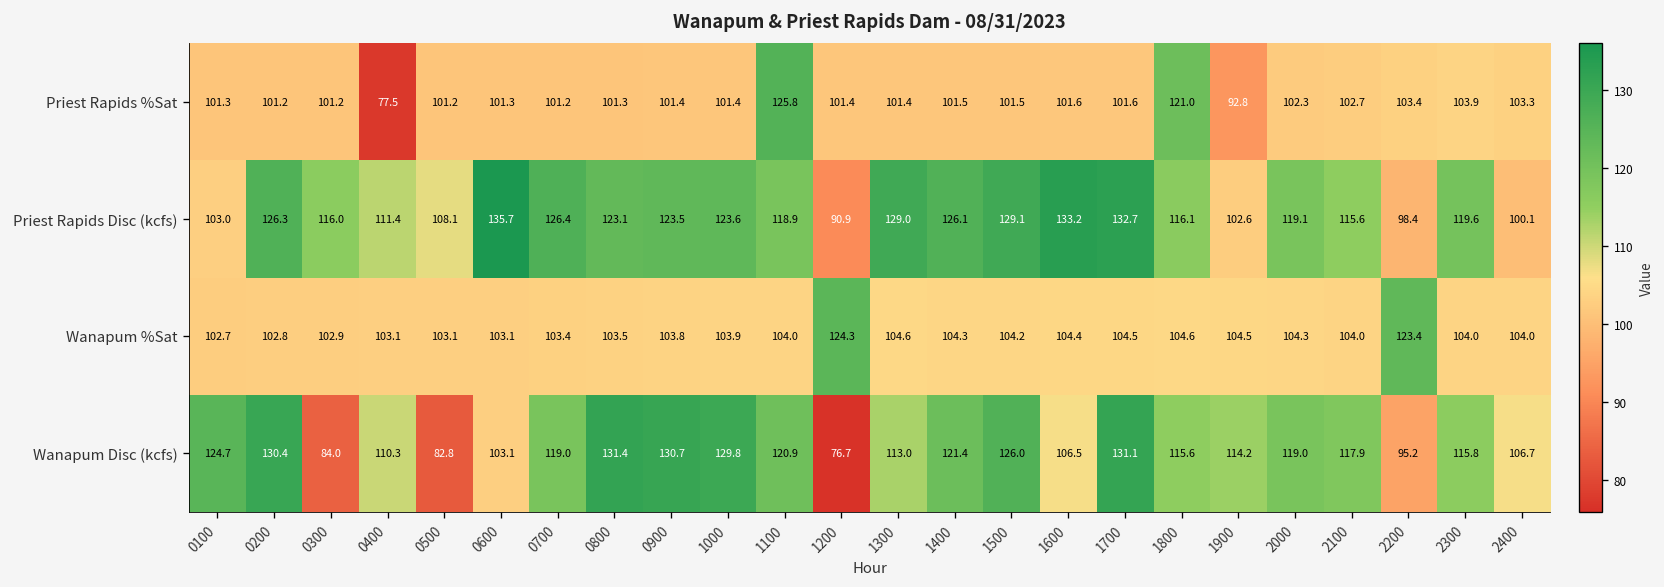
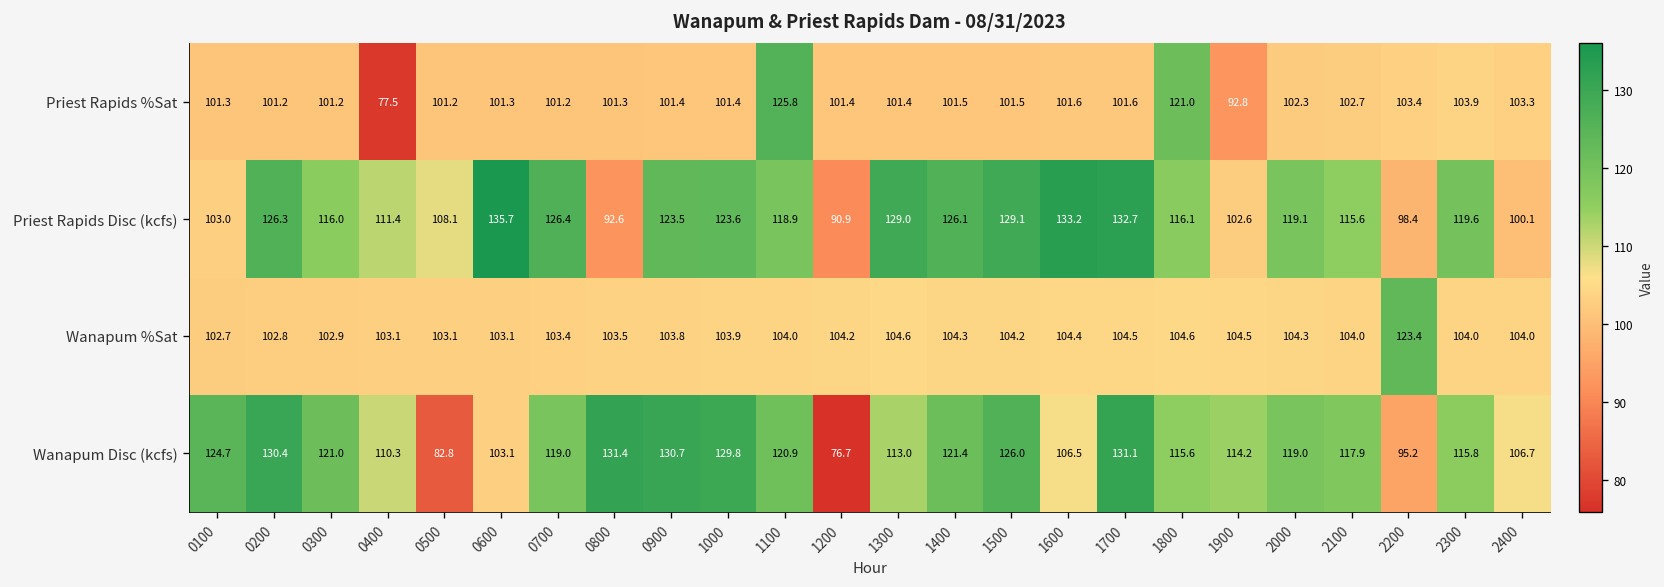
Priest Rapids Disc (kcfs), 0800: 123.1 -> 92.6
Wanapum %Sat, 1200: 124.3 -> 104.2
Wanapum Disc (kcfs), 0300: 84.0 -> 121.0
